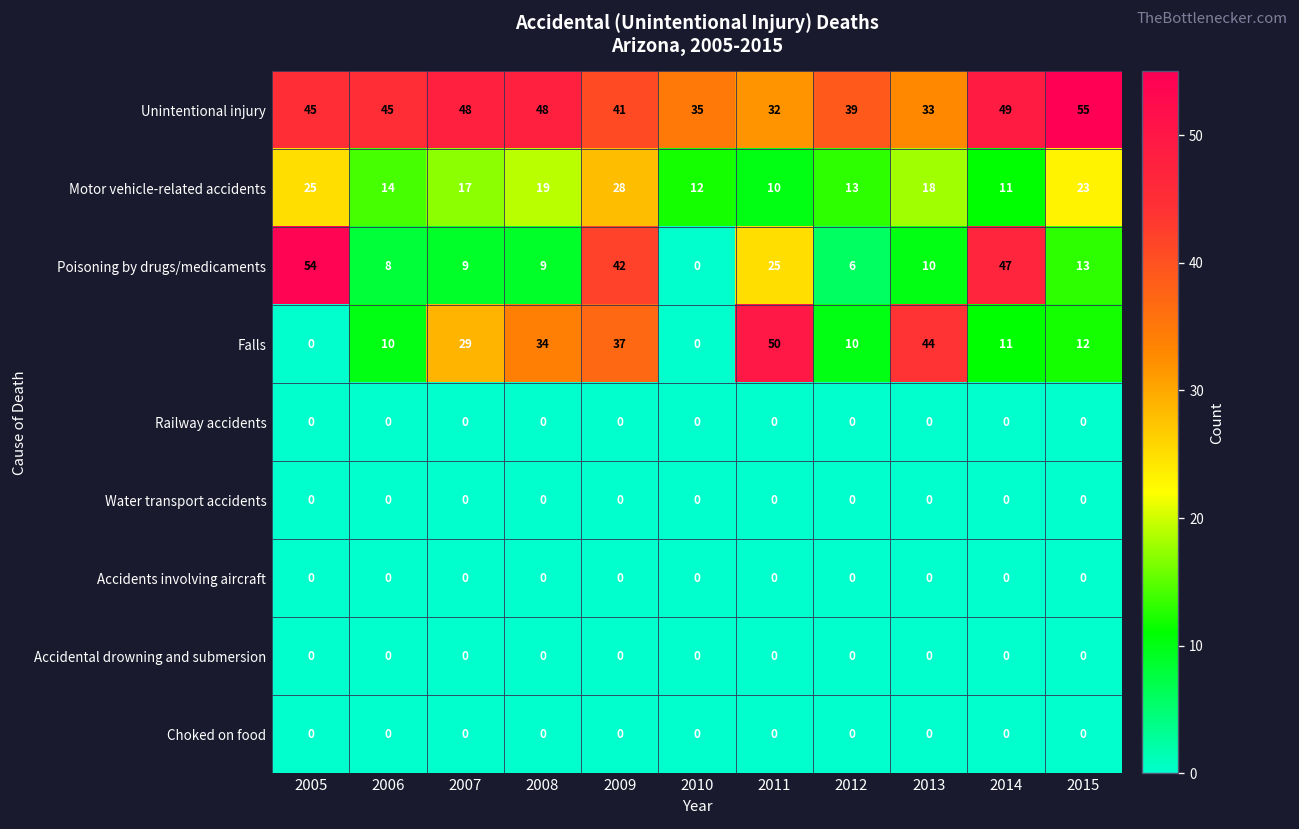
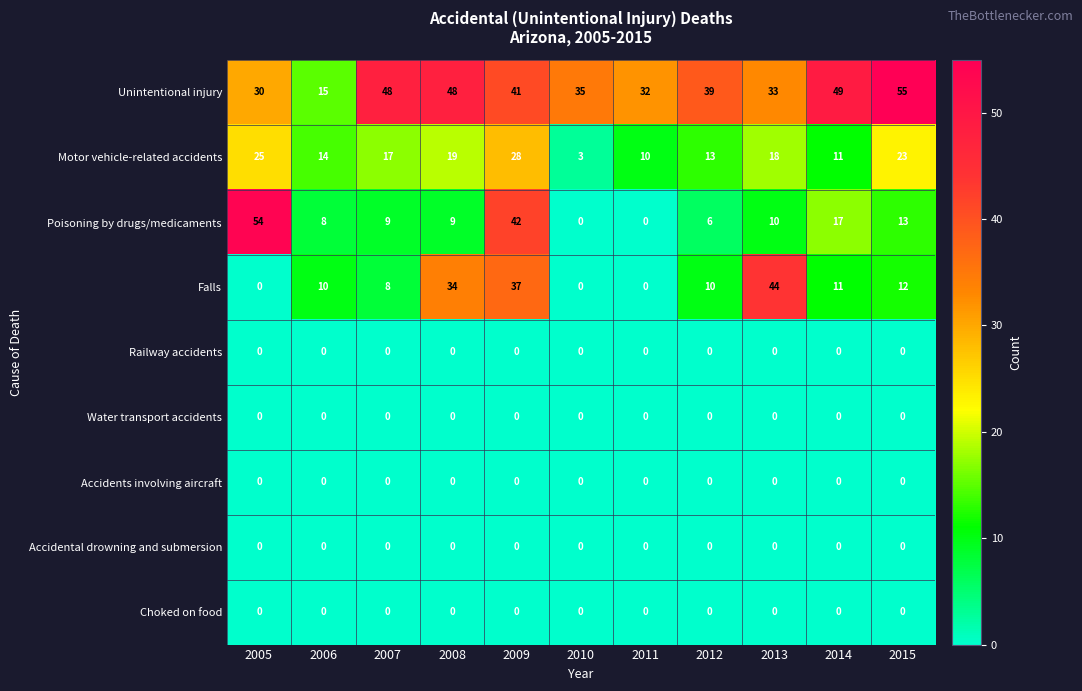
Unintentional injury, 2005: 45 -> 30
Unintentional injury, 2006: 45 -> 15
Motor vehicle-related accidents, 2010: 12 -> 3
Poisoning by drugs/medicaments, 2011: 25 -> 0
Poisoning by drugs/medicaments, 2014: 47 -> 17
Falls, 2007: 29 -> 8
Falls, 2011: 50 -> 0
